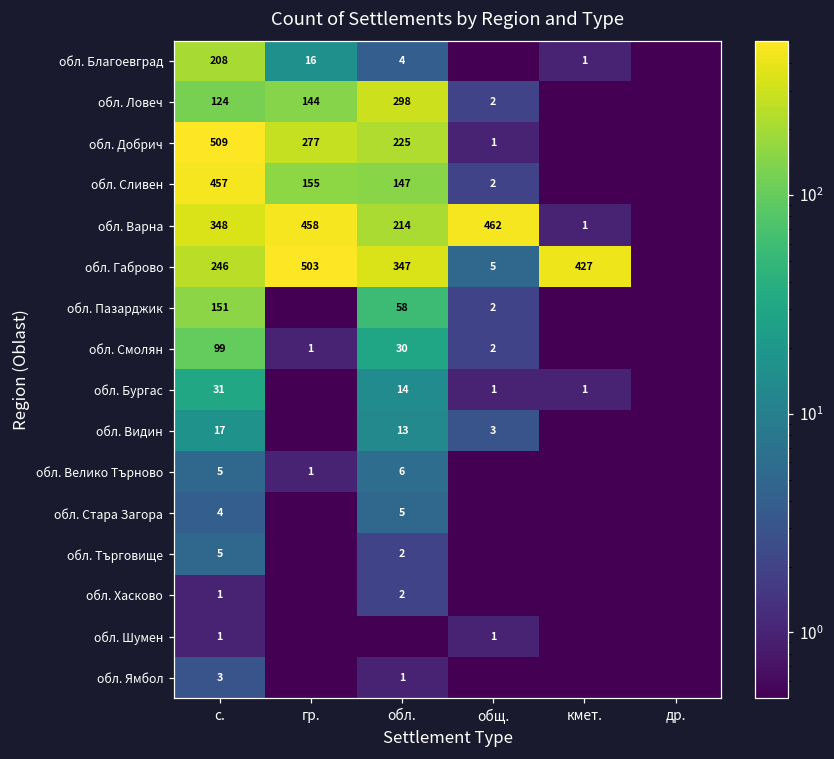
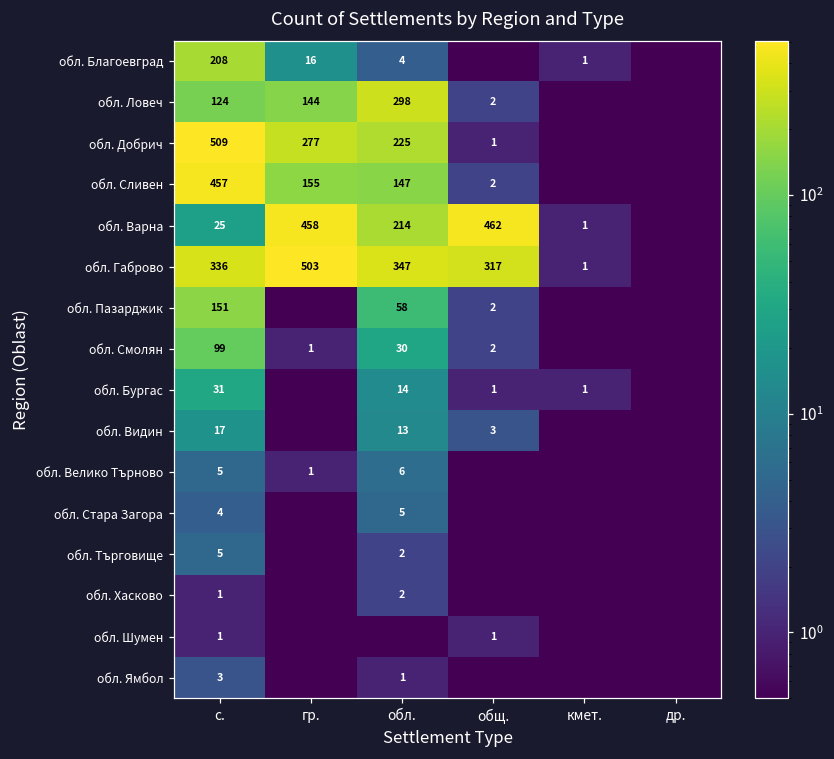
обл. Варна, с.: 348 -> 25
обл. Габрово, с.: 246 -> 336
обл. Габрово, общ.: 5 -> 317
обл. Габрово, кмет.: 427 -> 1
